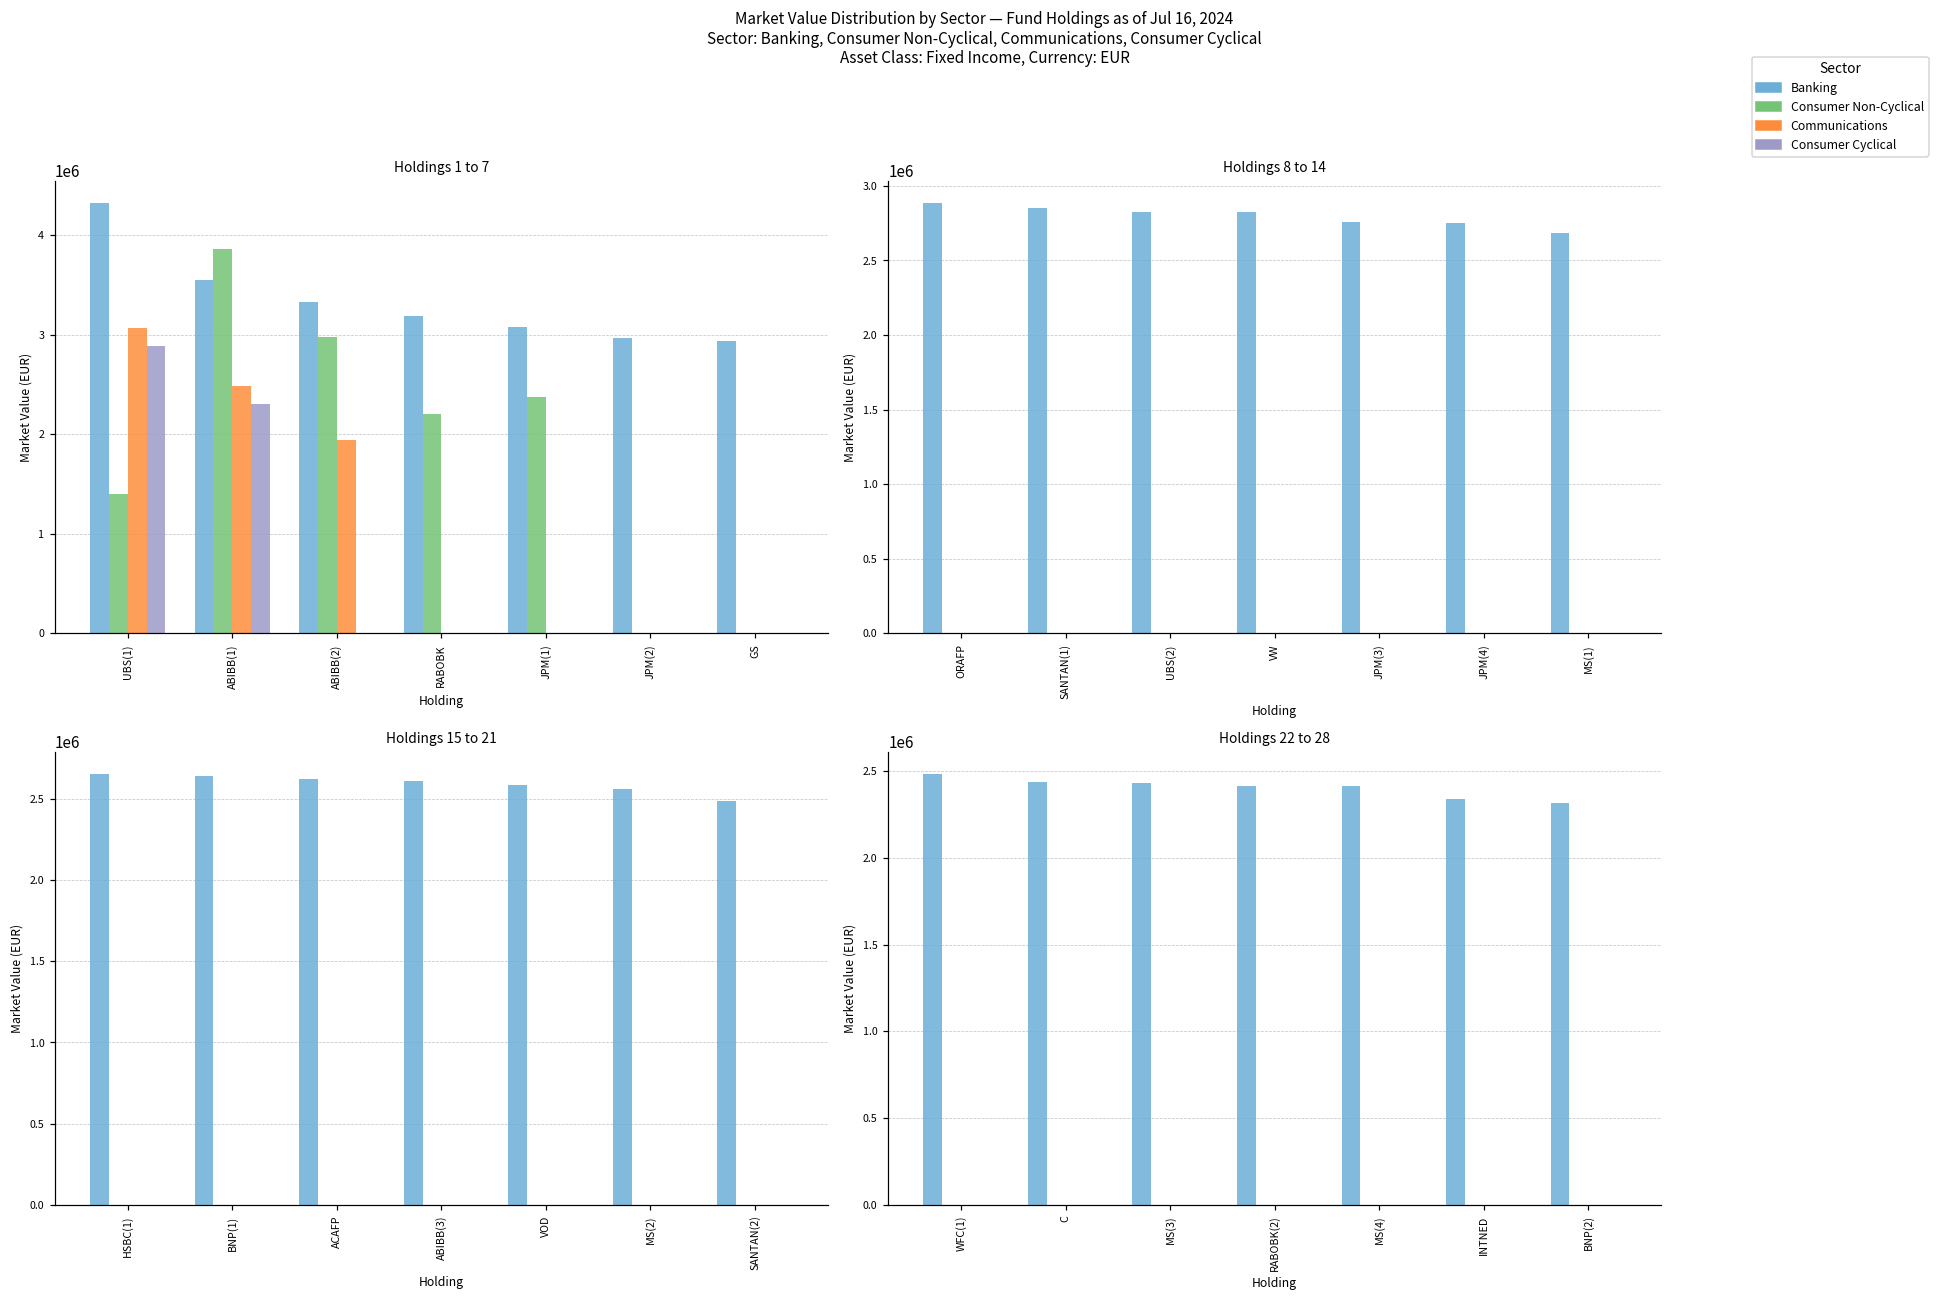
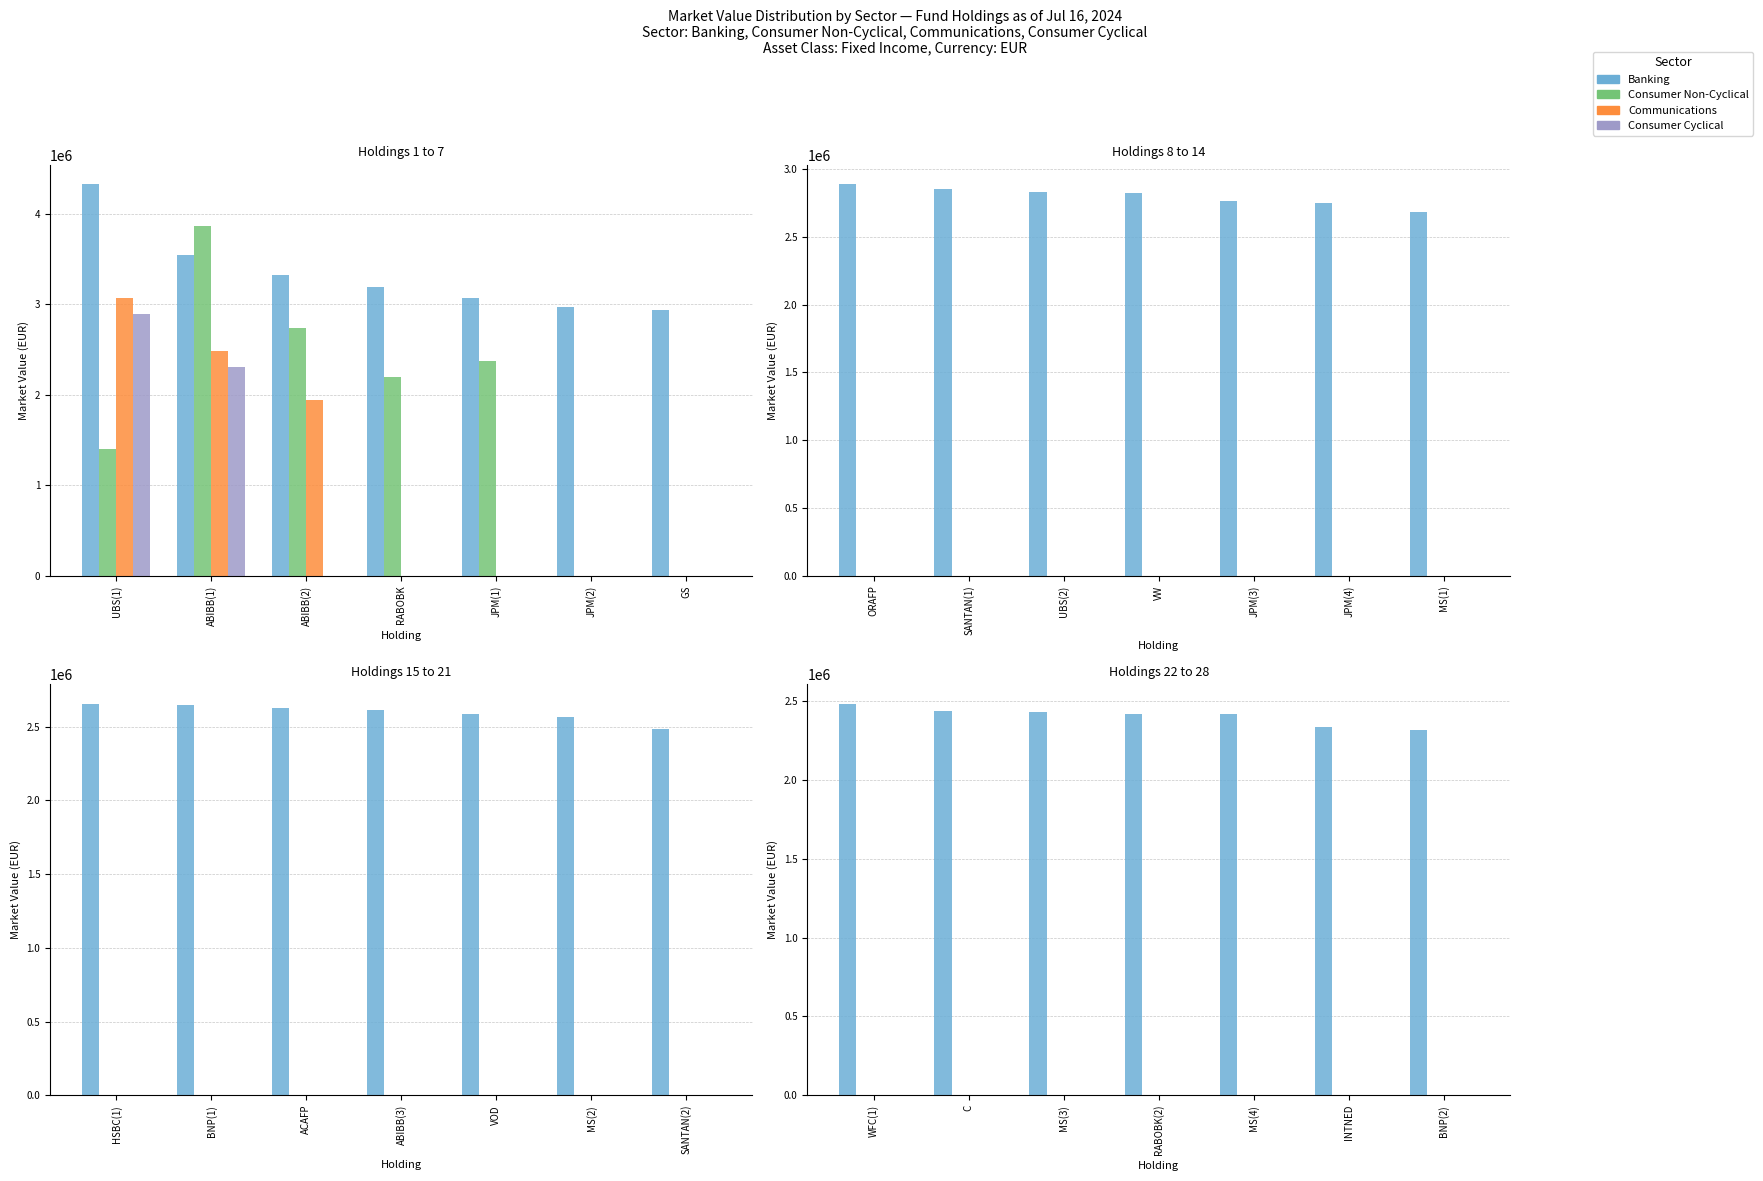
Holdings 1 to 7, Consumer Non-Cyclical, ABIBB(2): 3000000 -> 2700000
